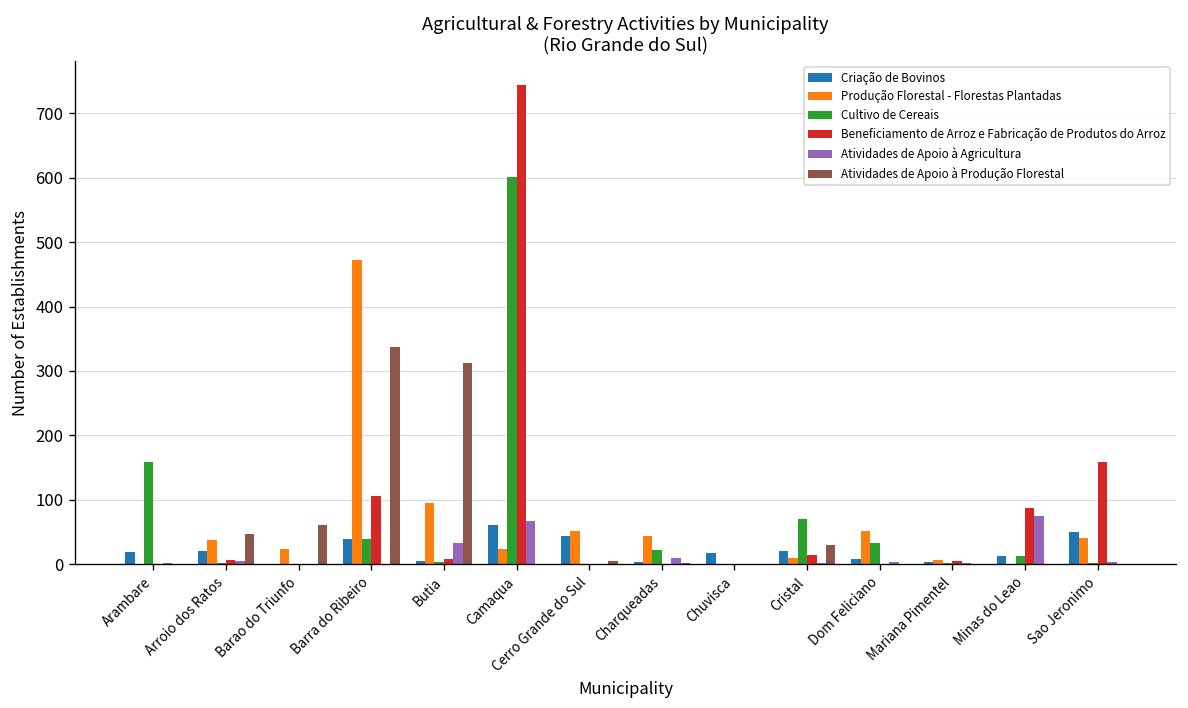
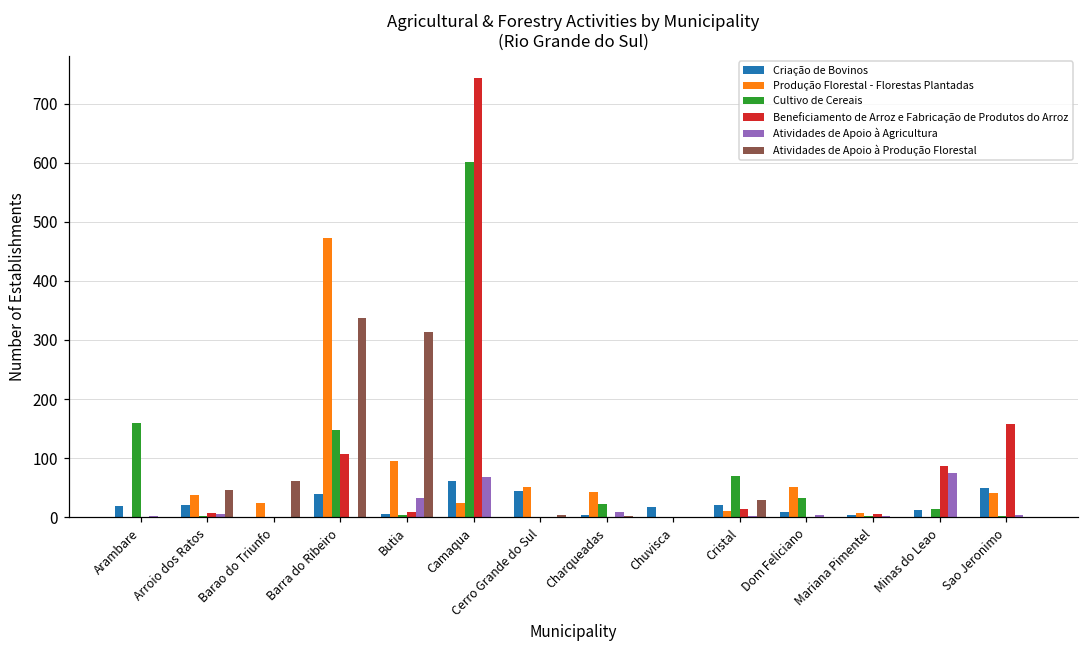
Cultivo de Cereais, Barra do Ribeiro: 40 -> 150
